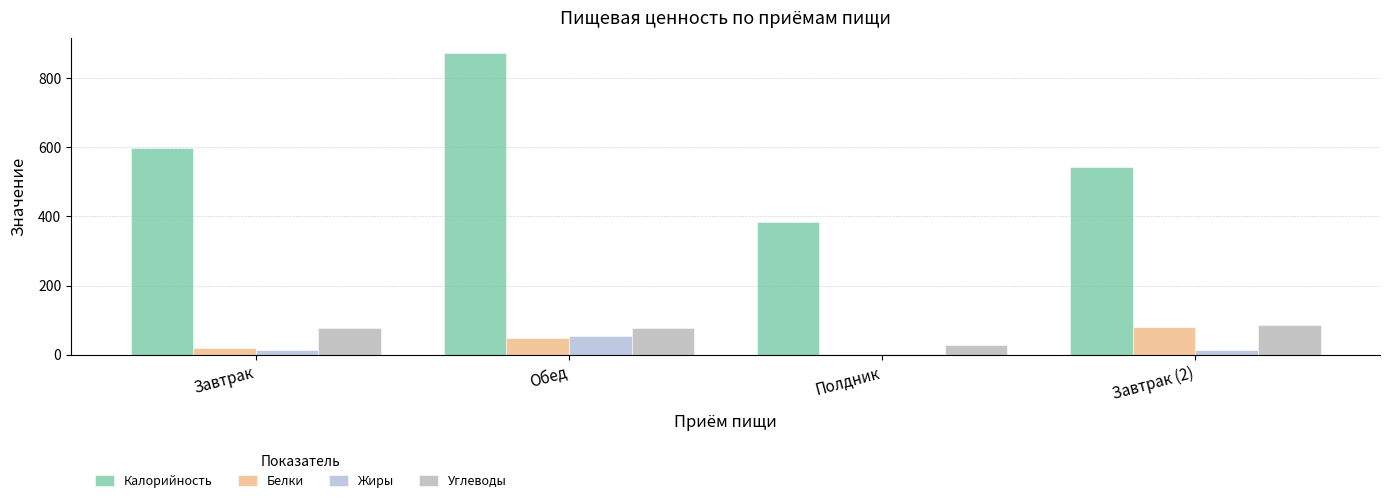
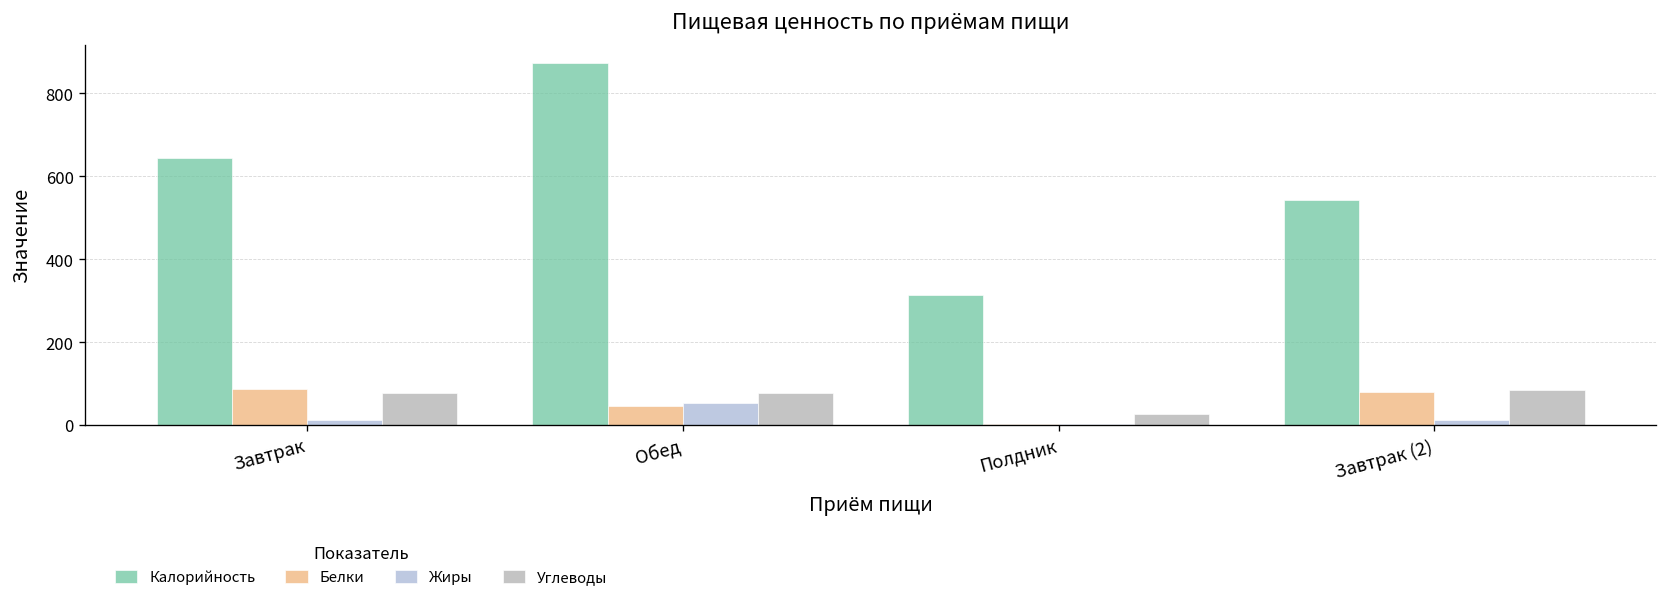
Калорийность, Завтрак: 600 -> 640
Белки, Завтрак: 20 -> 90
Калорийность, Полдник: 390 -> 310
